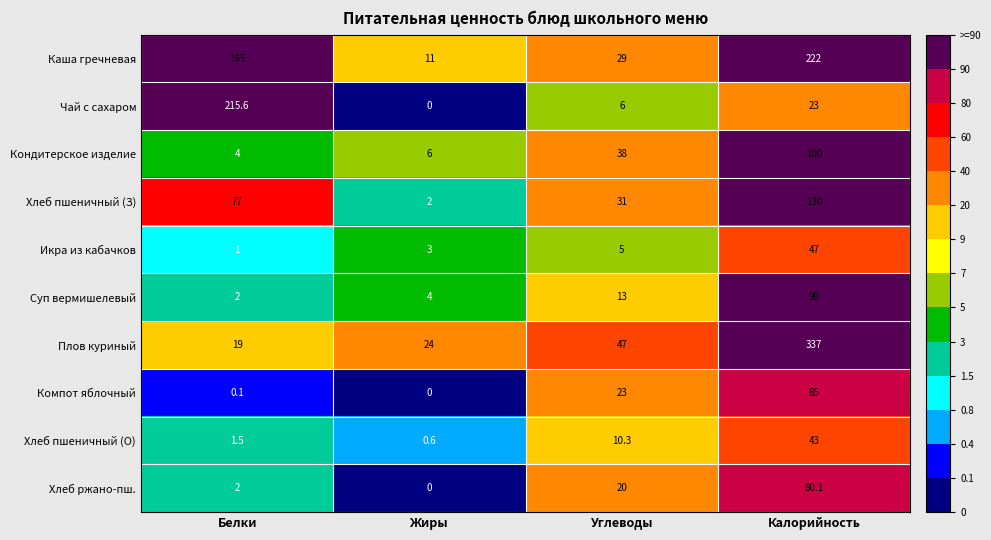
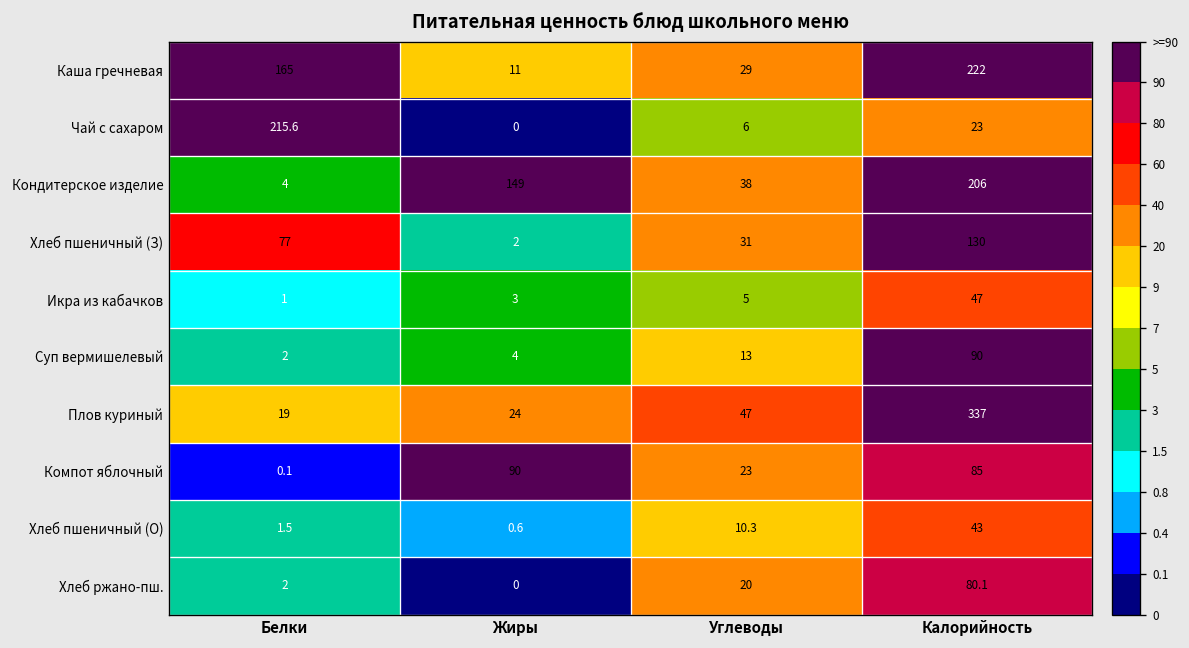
Кондитерское изделие, Жиры: 6 -> 149
Кондитерское изделие, Калорийность: 100 -> 206
Компот яблочный, Жиры: 0 -> 90
